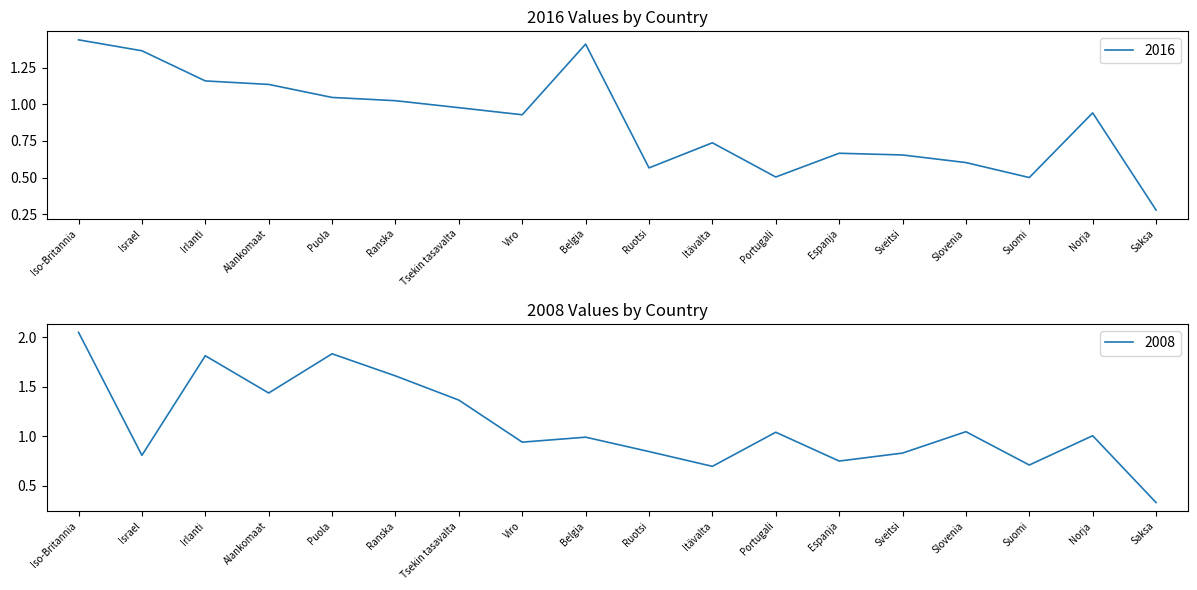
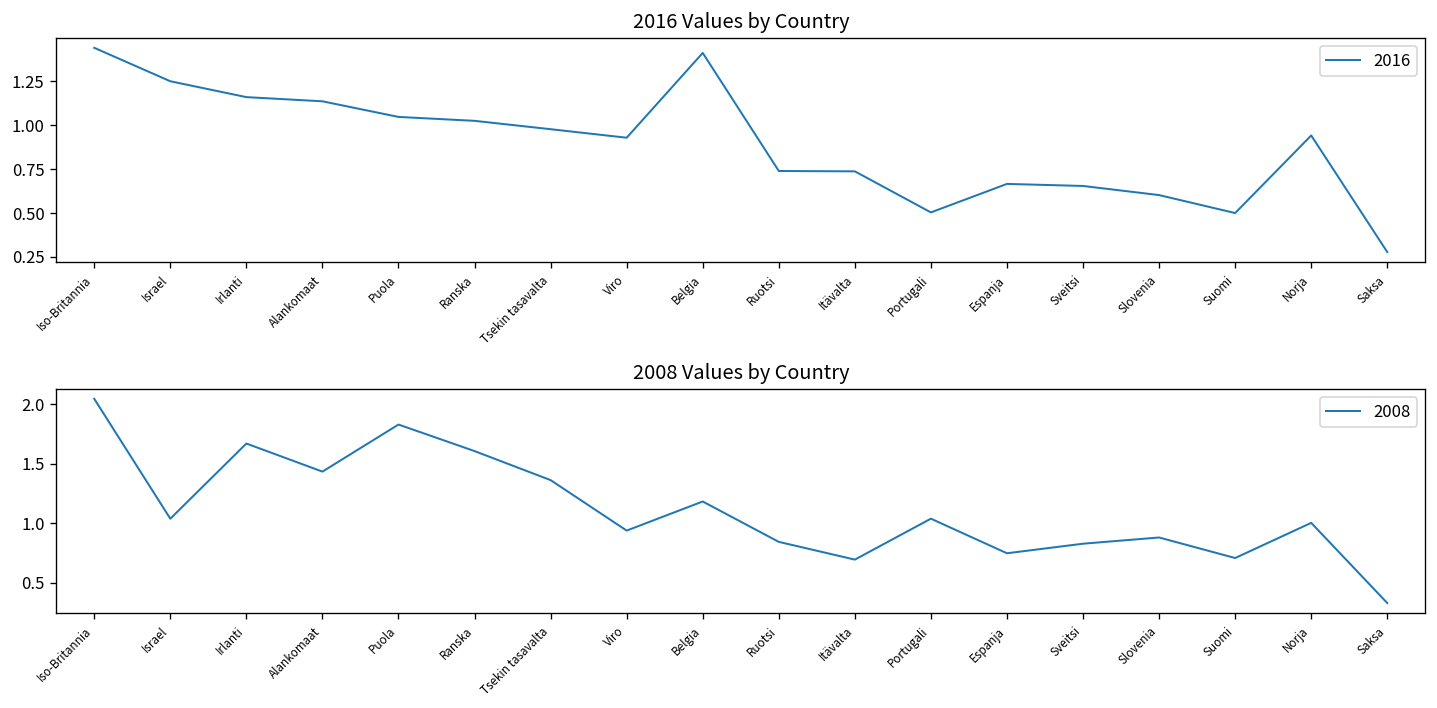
2016 Values by Country, Israel: 1.36 -> 1.25
2016 Values by Country, Ruotsi: 0.57 -> 0.74
2008 Values by Country, Israel: 0.8 -> 1.0
2008 Values by Country, Irlanti: 1.8 -> 1.7
2008 Values by Country, Belgia: 1.0 -> 1.2
2008 Values by Country, Slovenia: 1.0 -> 0.9
